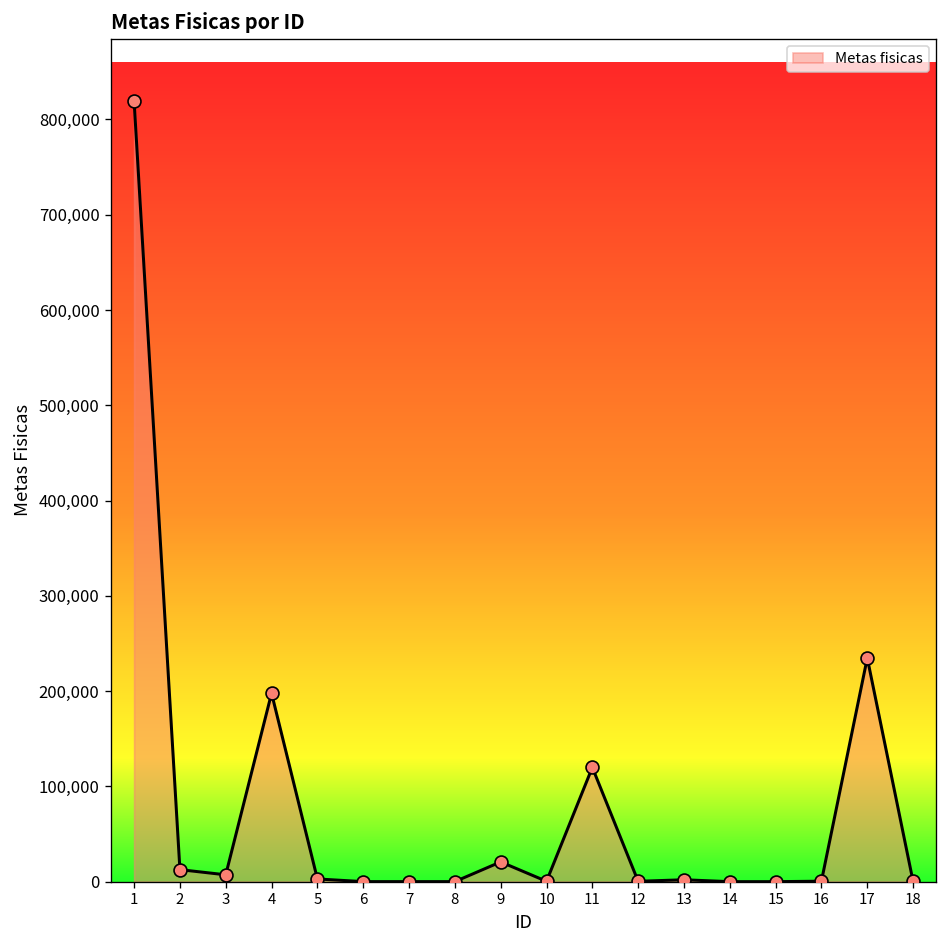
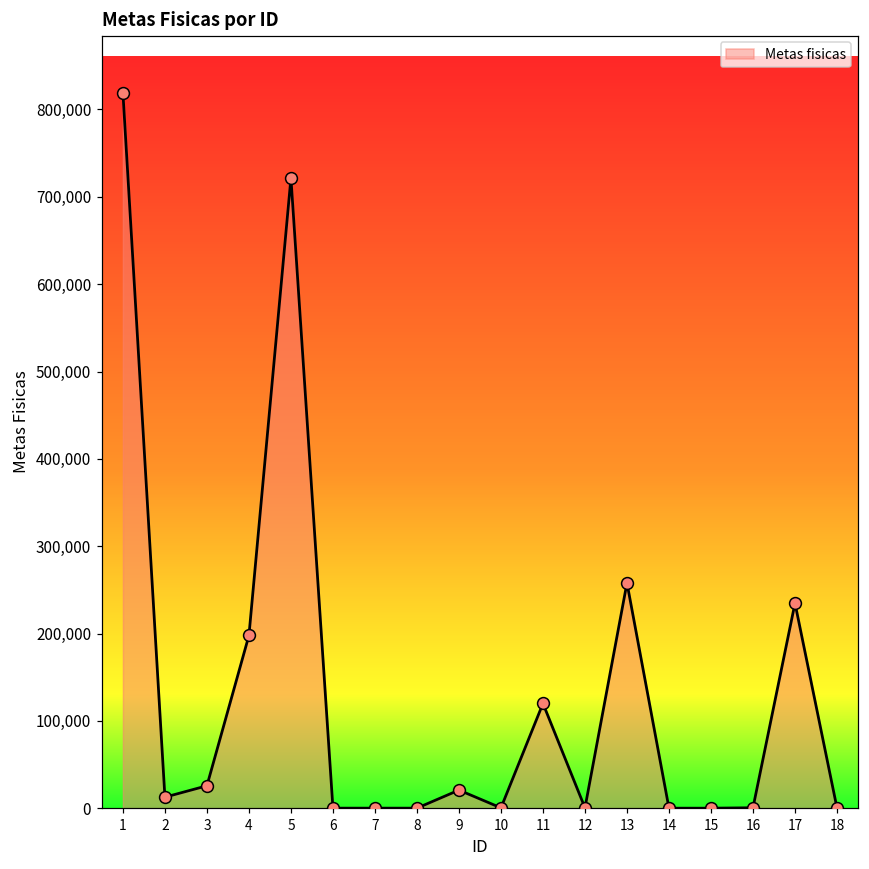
3: 10,000 -> 30,000
5: 0 -> 720,000
13: 0 -> 260,000
